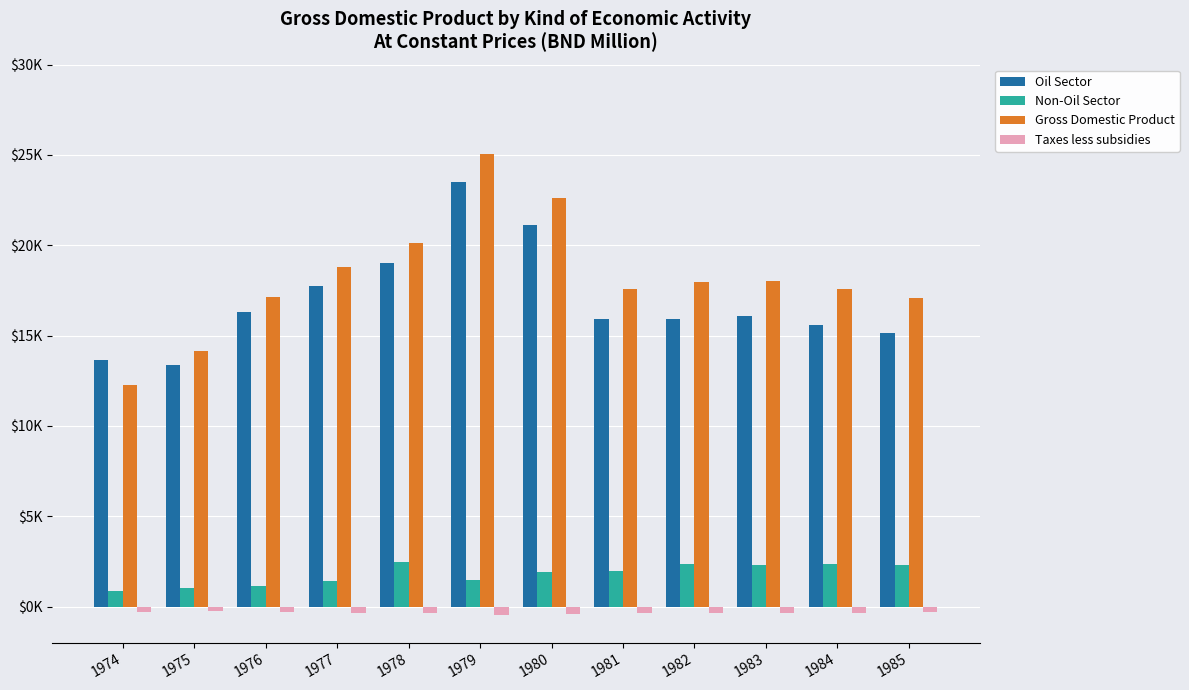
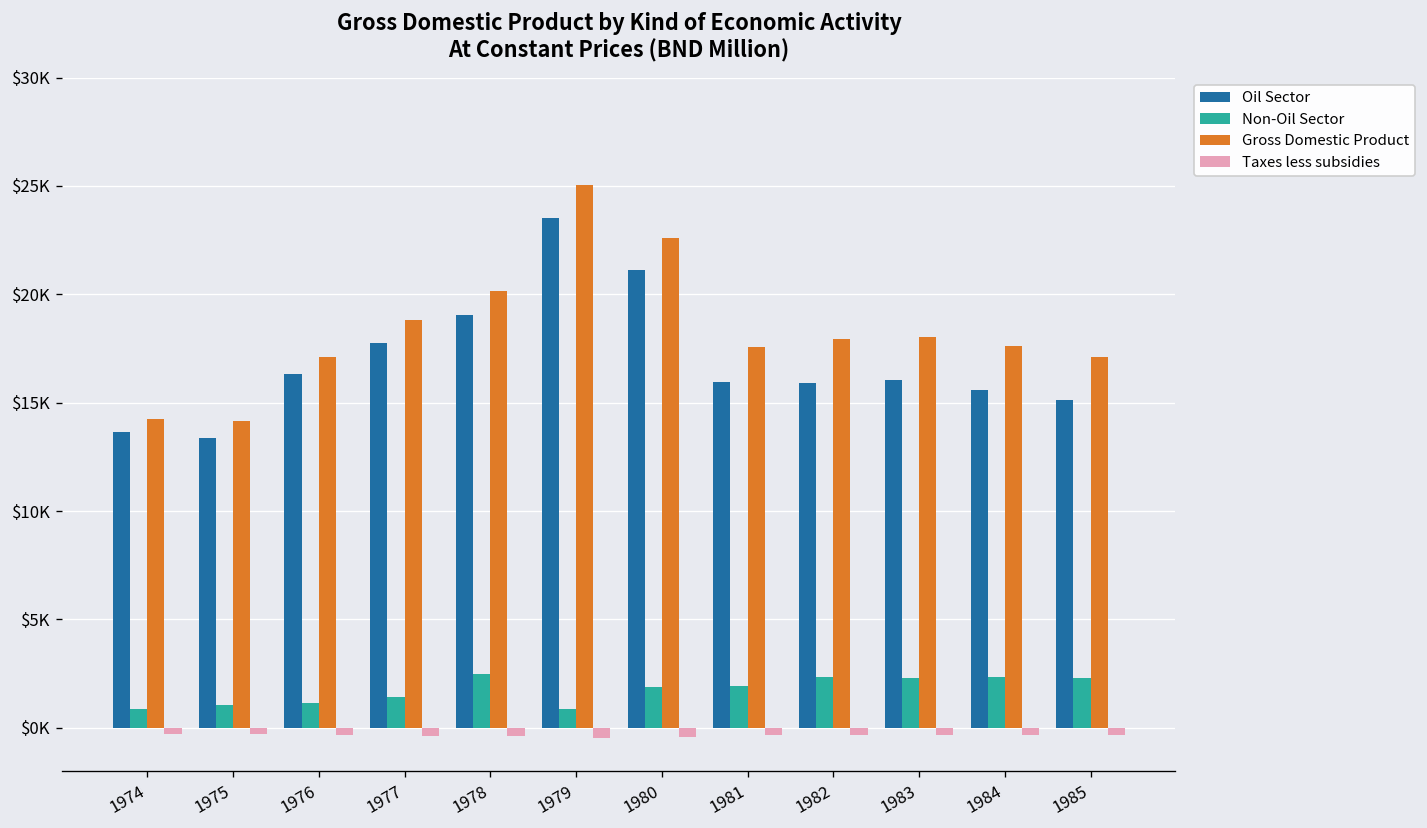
Gross Domestic Product, 1974: $12300 -> $14300
Non-Oil Sector, 1979: $1500 -> $900
